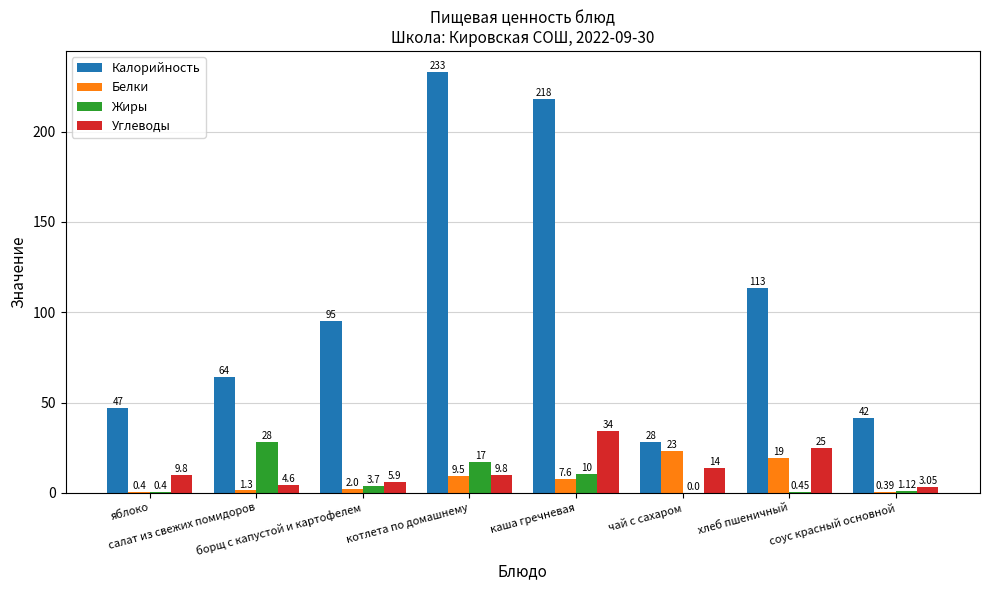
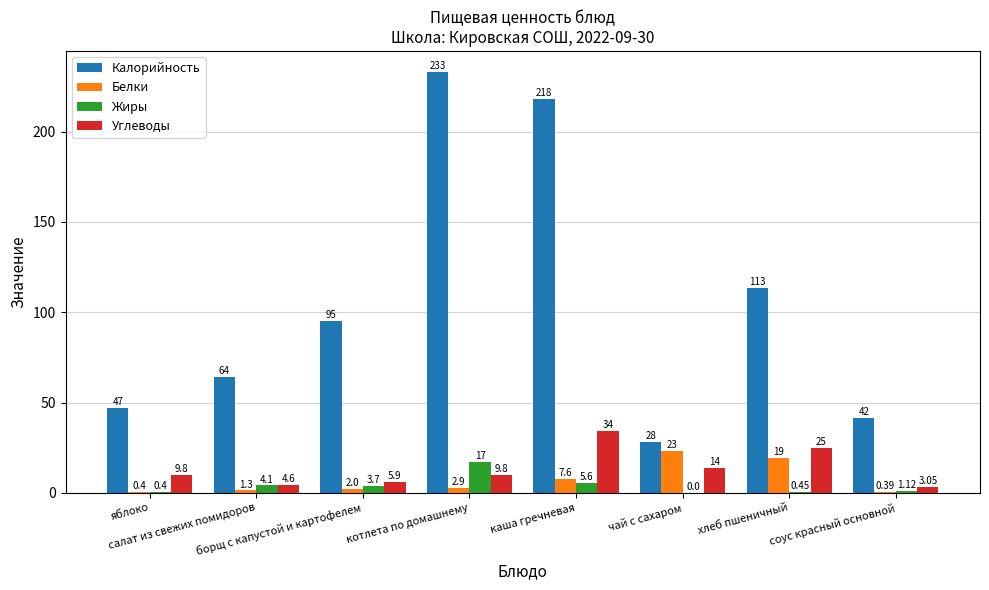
Жиры, салат из свежих помидоров: 28 -> 4.1
Белки, котлета по домашнему: 9.5 -> 2.9
Жиры, каша гречневая: 10 -> 5.6
